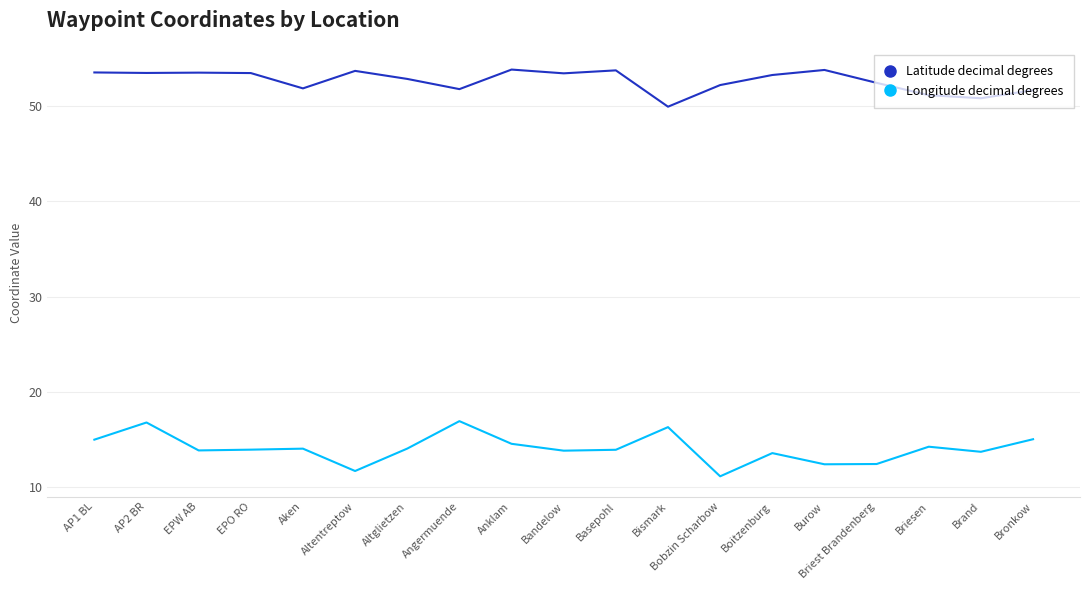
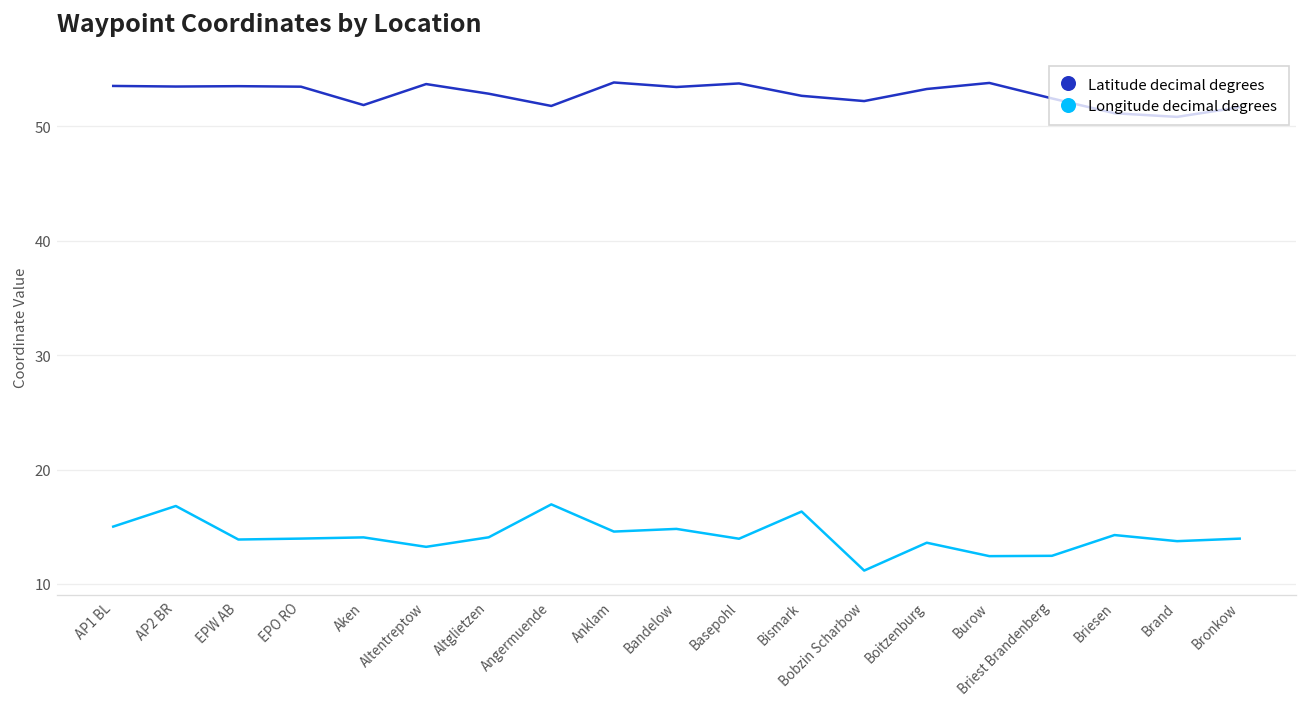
Longitude decimal degrees, Altentreptow: 12 -> 13
Longitude decimal degrees, Bandelow: 14 -> 15
Latitude decimal degrees, Bismark: 50 -> 53
Longitude decimal degrees, Bronkow: 15 -> 14
